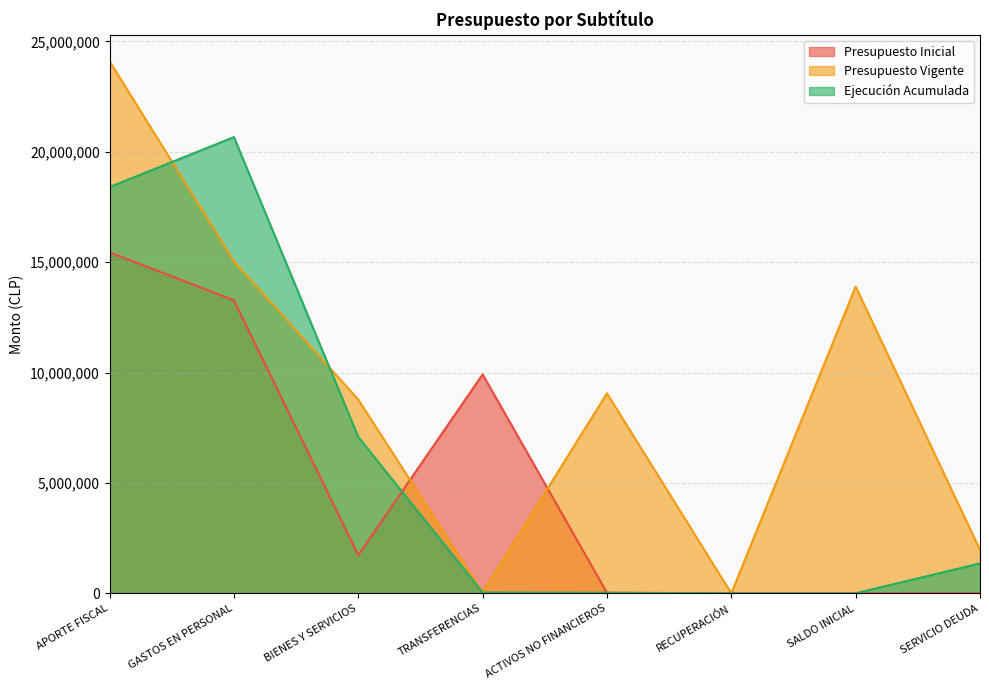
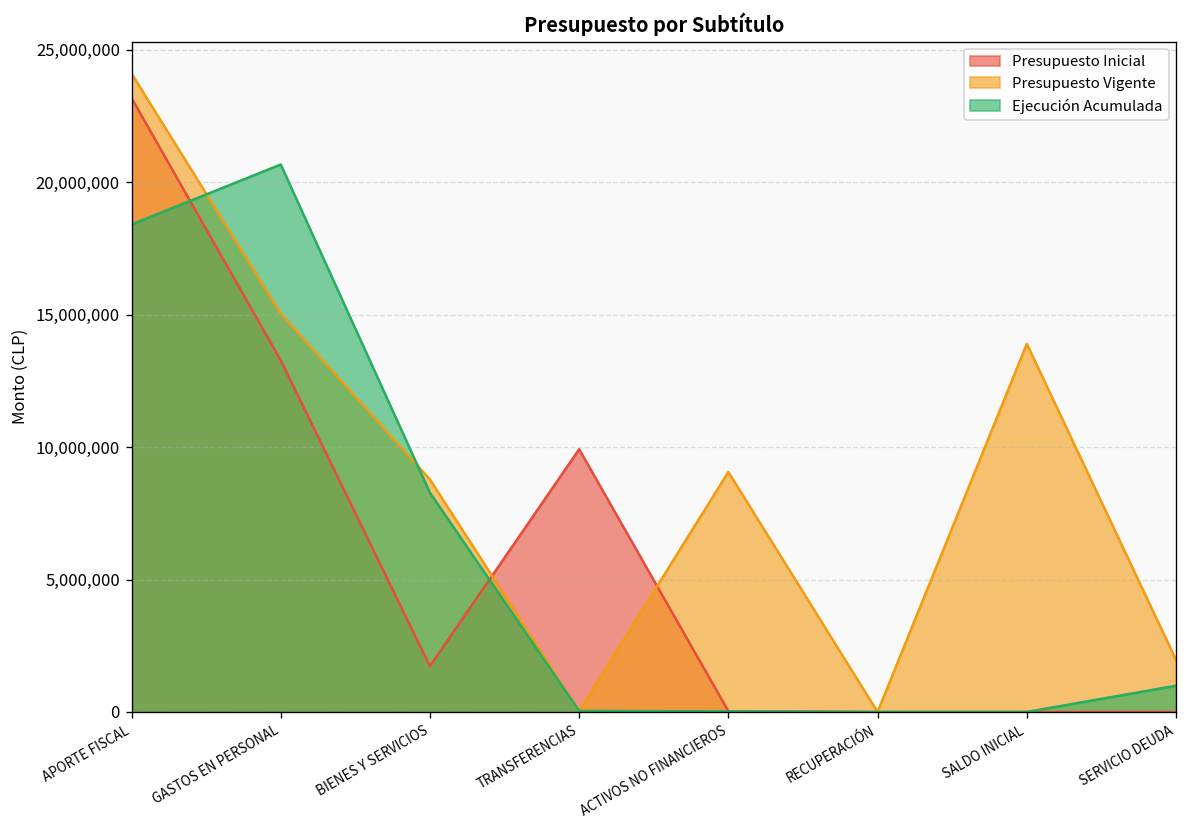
Presupuesto Inicial, APORTE FISCAL: 15,400,000 -> 23,200,000
Ejecución Acumulada, BIENES Y SERVICIOS: 7,100,000 -> 8,300,000
Ejecución Acumulada, SERVICIO DEUDA: 1,400,000 -> 1,000,000
